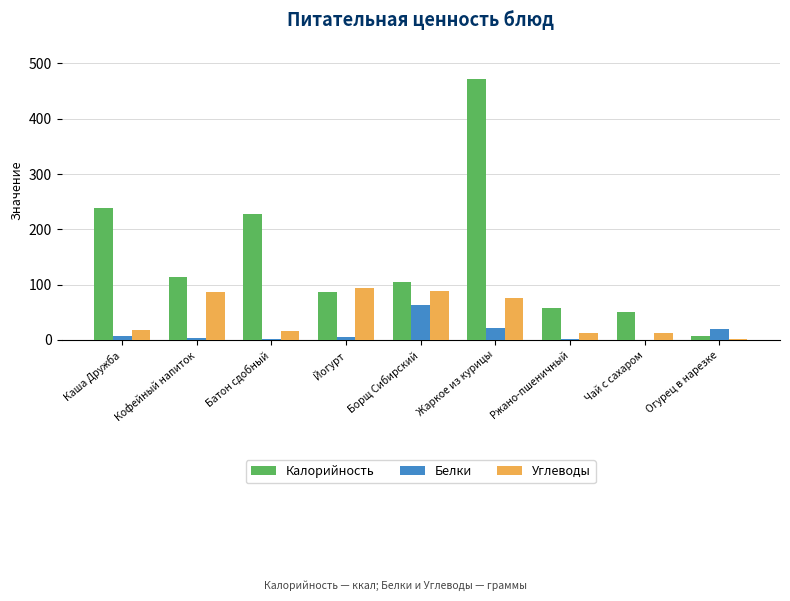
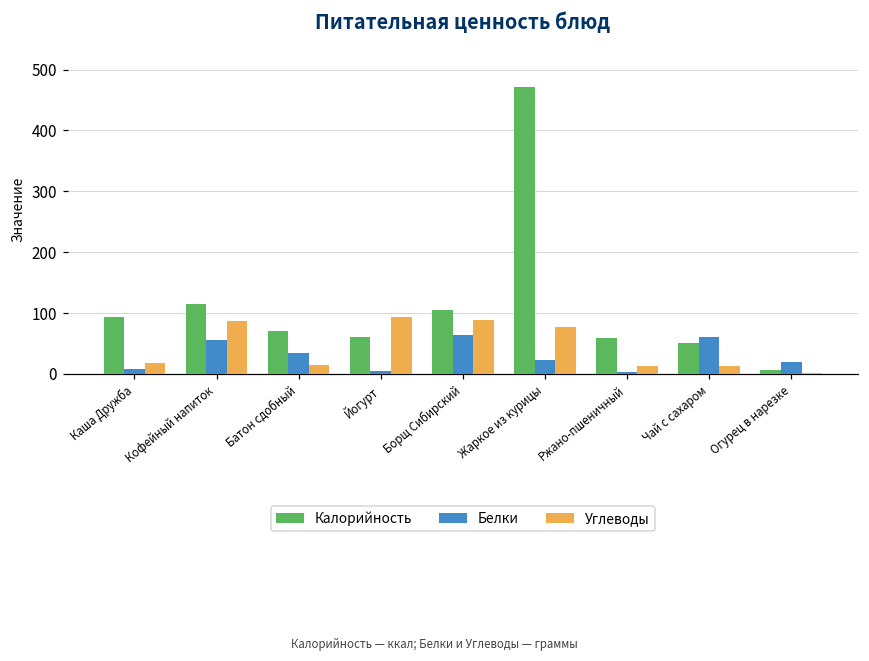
Калорийность, Каша Дружба: 240 -> 90
Белки, Кофейный напиток: 0 -> 60
Калорийность, Батон сдобный: 230 -> 70
Белки, Батон сдобный: 0 -> 30
Калорийность, Йогурт: 90 -> 60
Белки, Чай с сахаром: 0 -> 60
